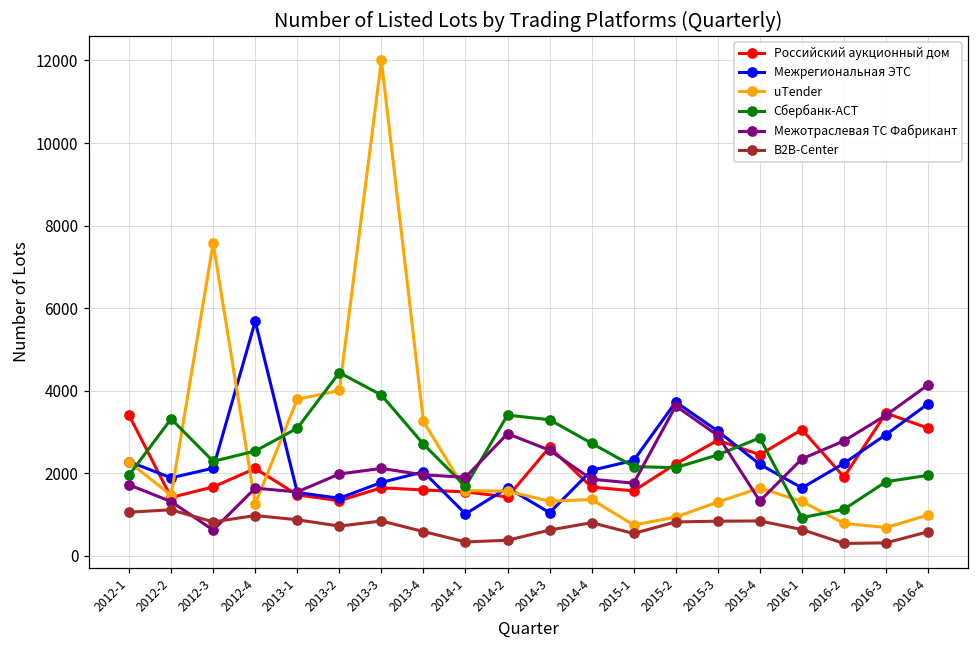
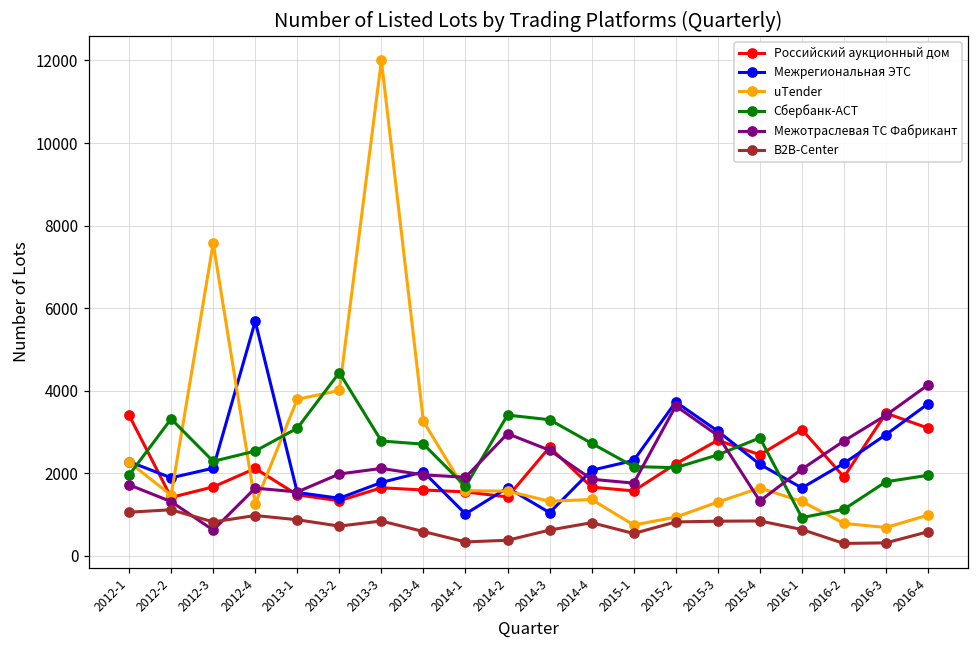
Сбербанк-АСТ, 2013-3: 3900 -> 2800
Межотраслевая ТС Фабрикант, 2016-1: 2300 -> 2100
